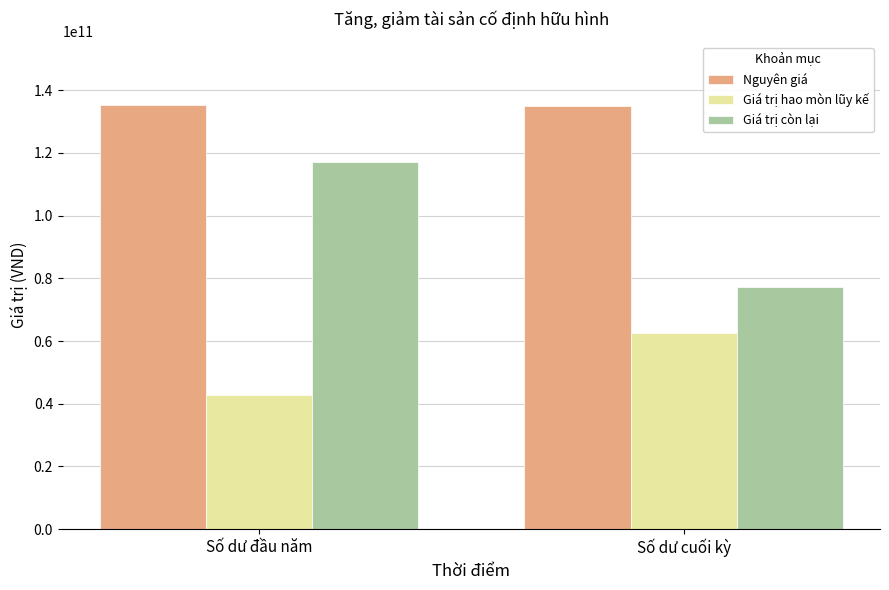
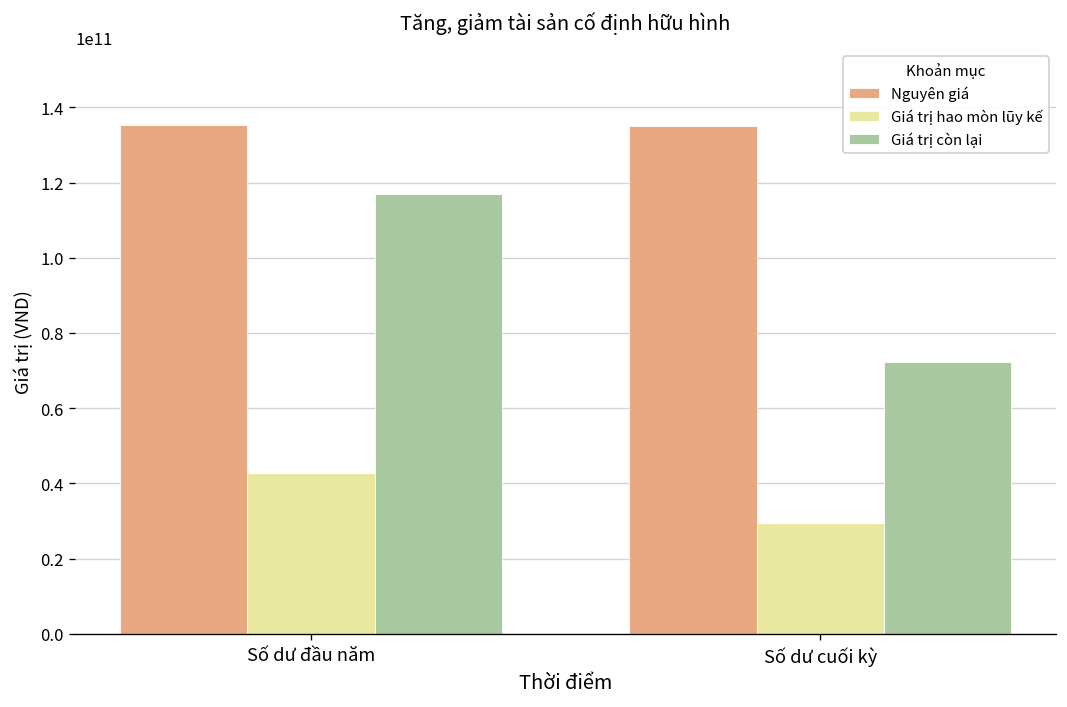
Giá trị hao mòn lũy kế, Số dư cuối kỳ: 63000000000 -> 29000000000
Giá trị còn lại, Số dư cuối kỳ: 77000000000 -> 72000000000
